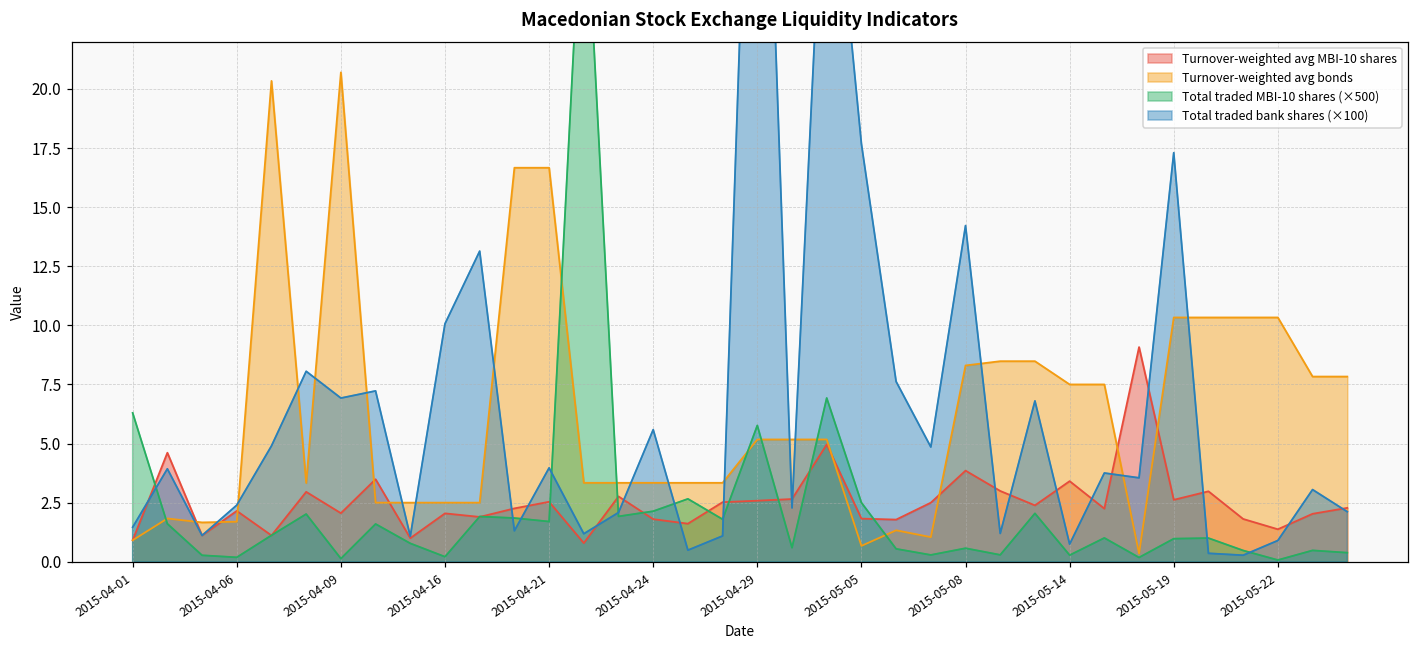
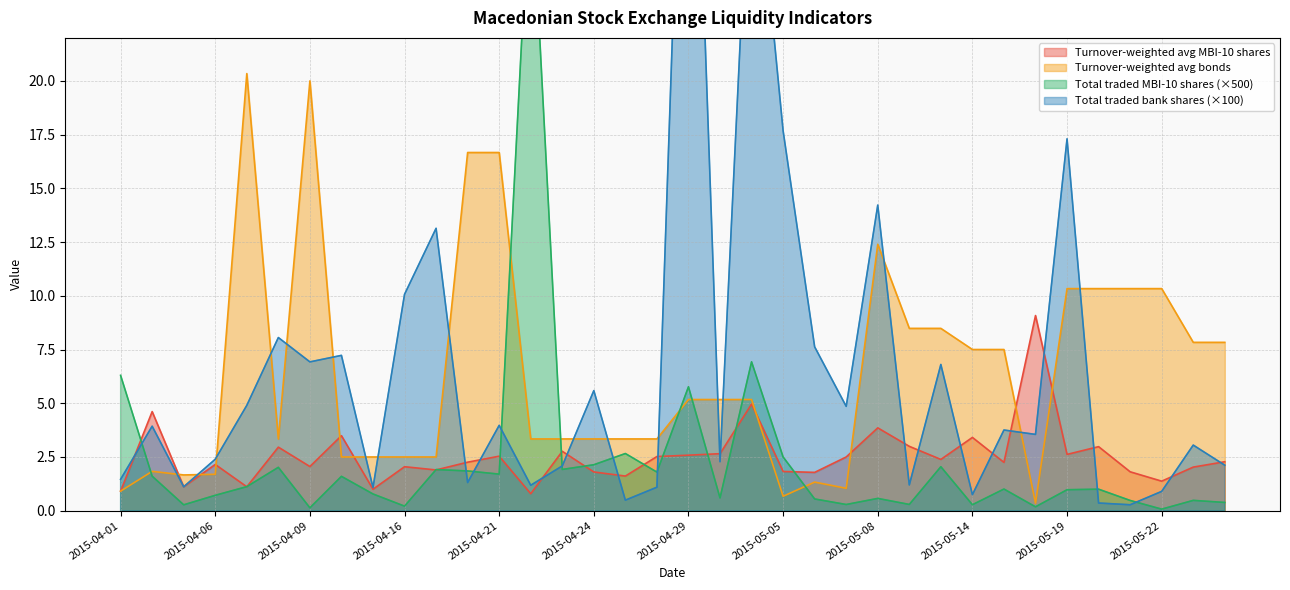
Total traded MBI-10 shares (×500), 2015-04-06: 0.2 -> 0.7
Turnover-weighted avg bonds, 2015-04-09: 20.7 -> 20.0
Turnover-weighted avg bonds, 2015-05-08: 8.3 -> 12.4
